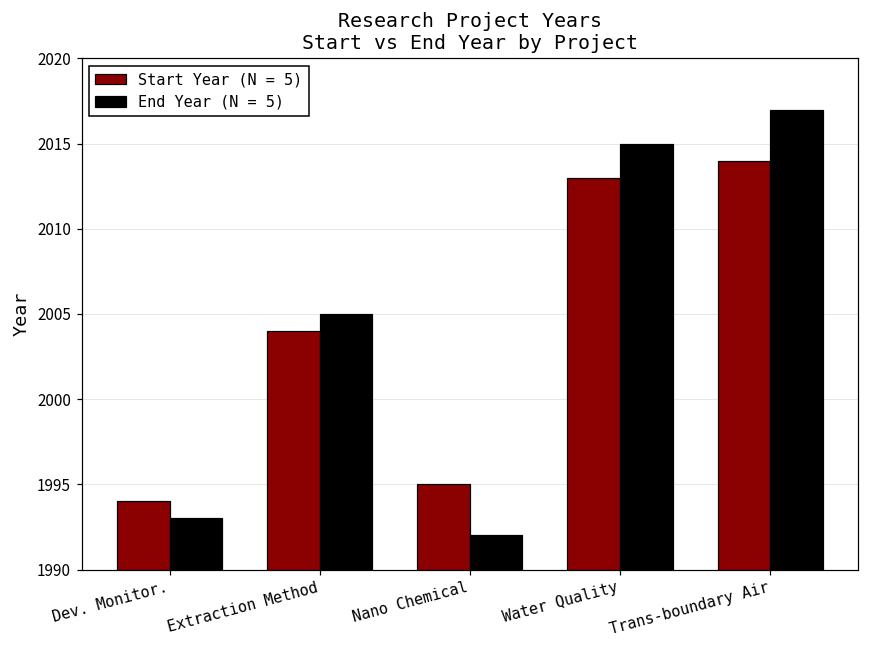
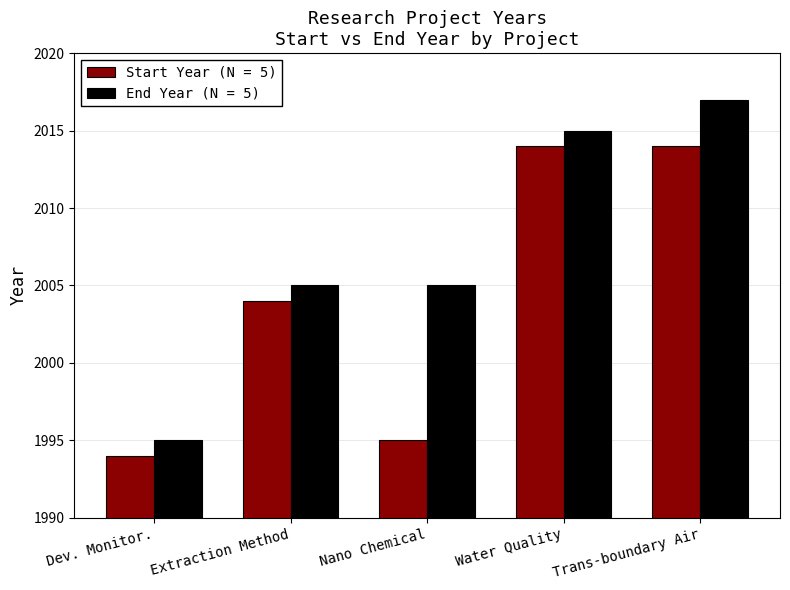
End Year (N = 5), Dev. Monitor.: 1993 -> 1995
End Year (N = 5), Nano Chemical: 1992 -> 2005
Start Year (N = 5), Water Quality: 2013 -> 2014
